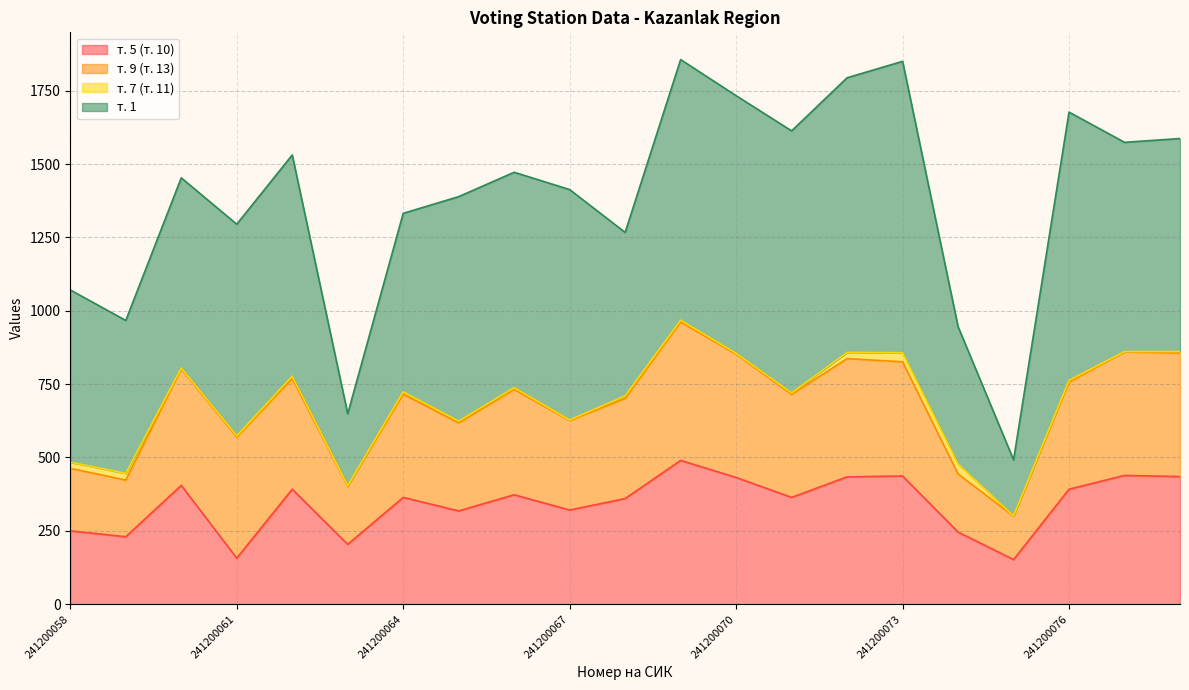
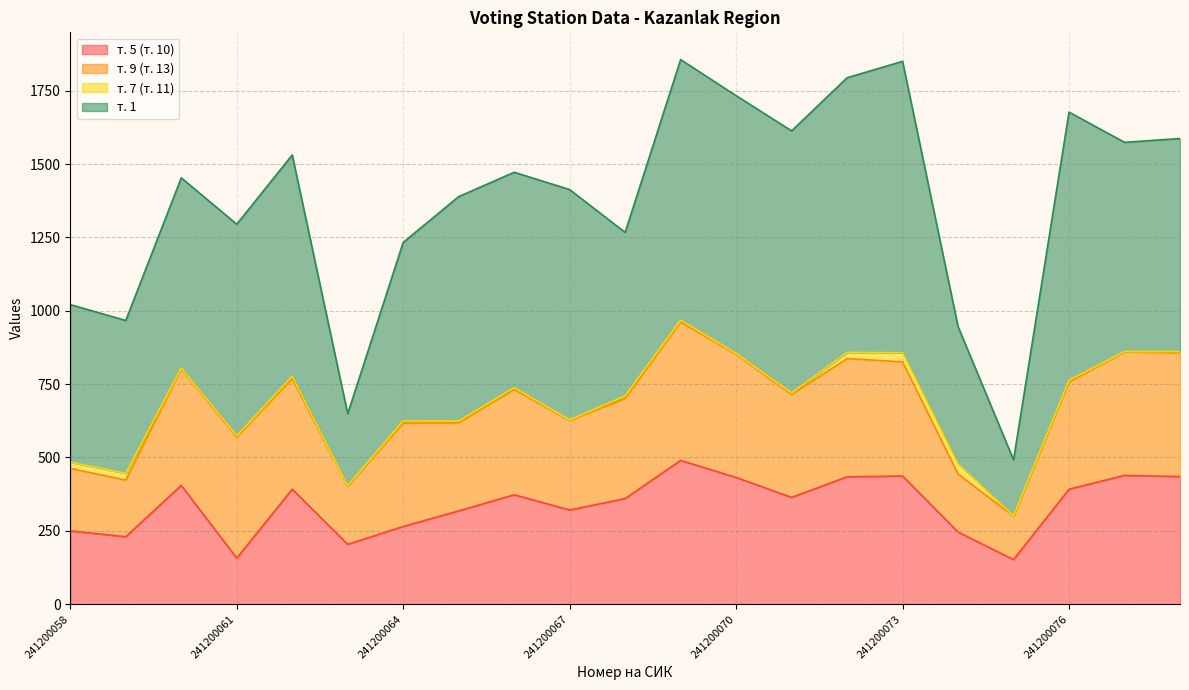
т. 1, 241200058: 590 -> 540
т. 5 (т. 10), 241200064: 360 -> 270
